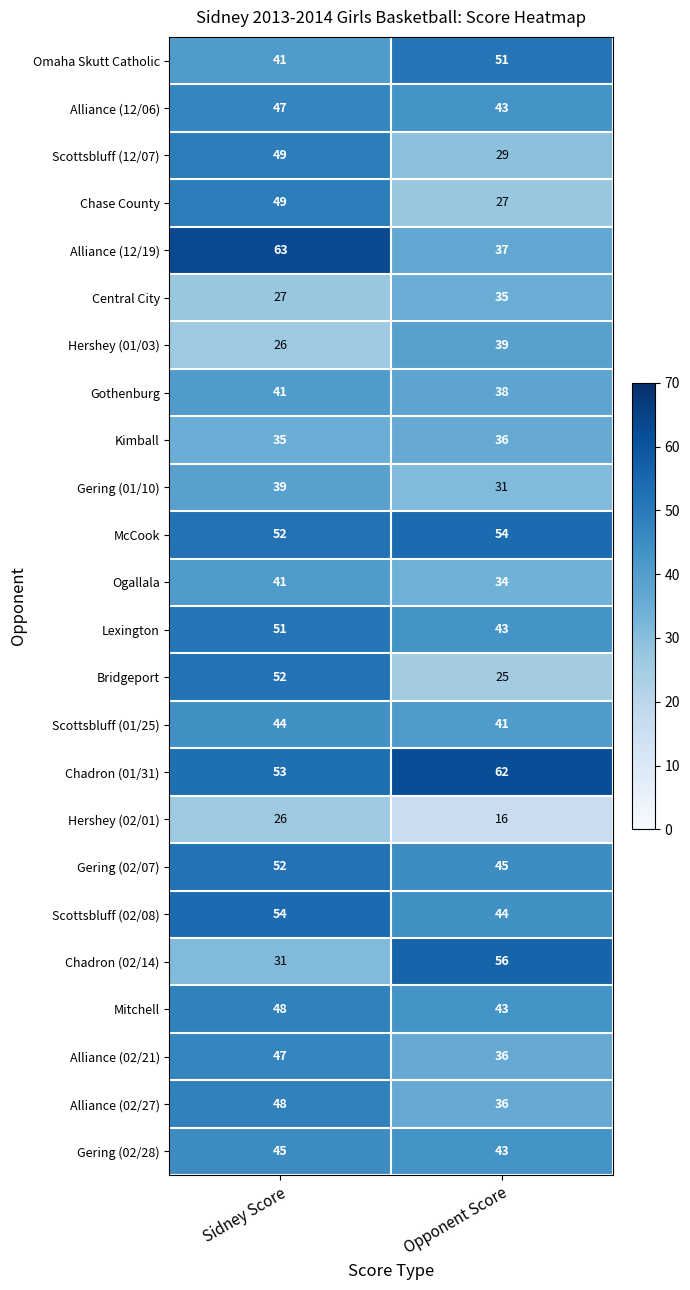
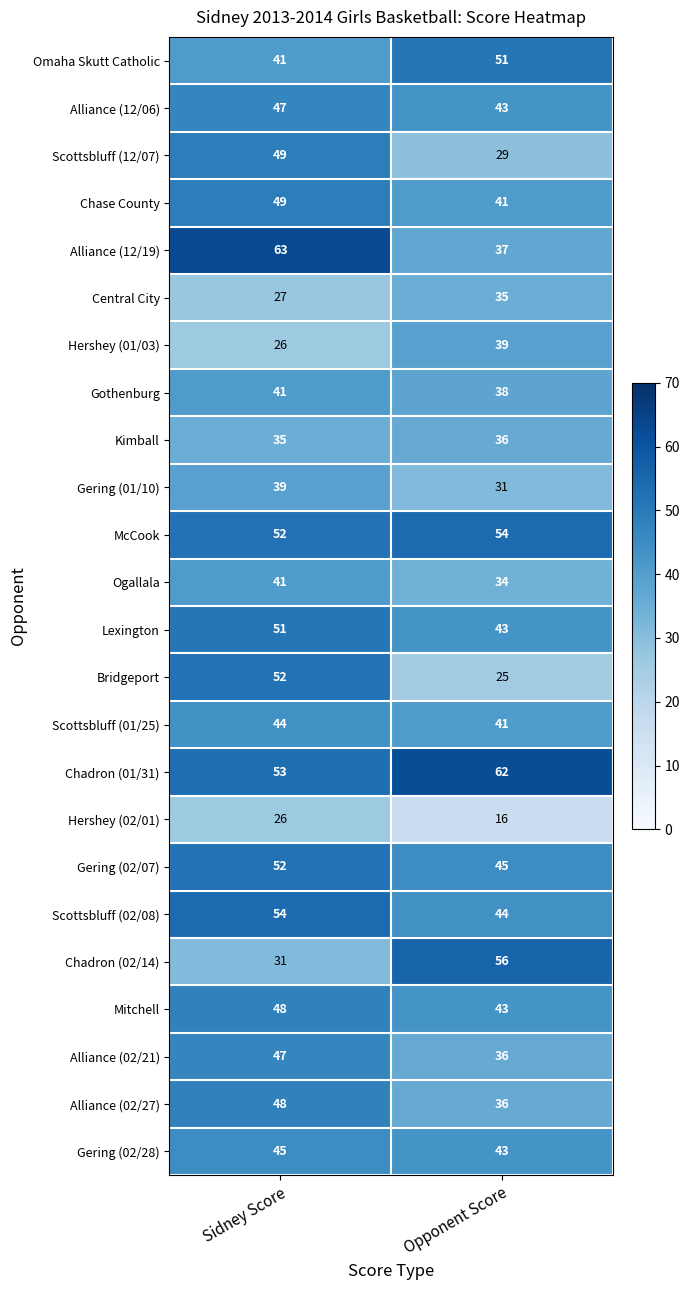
Chase County, Opponent Score: 27 -> 41
